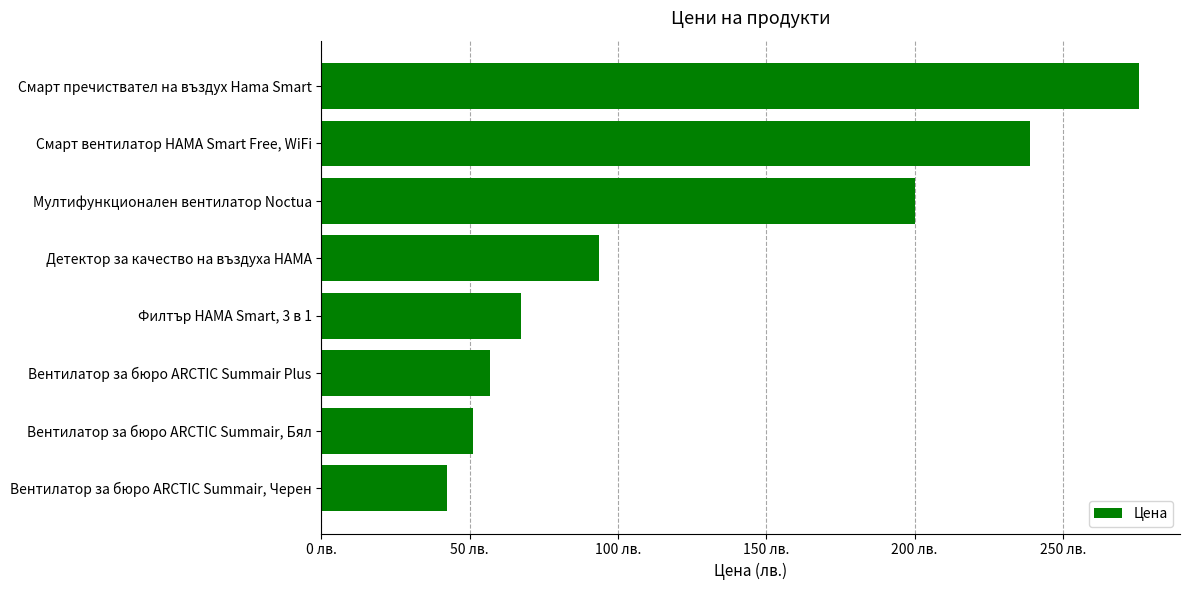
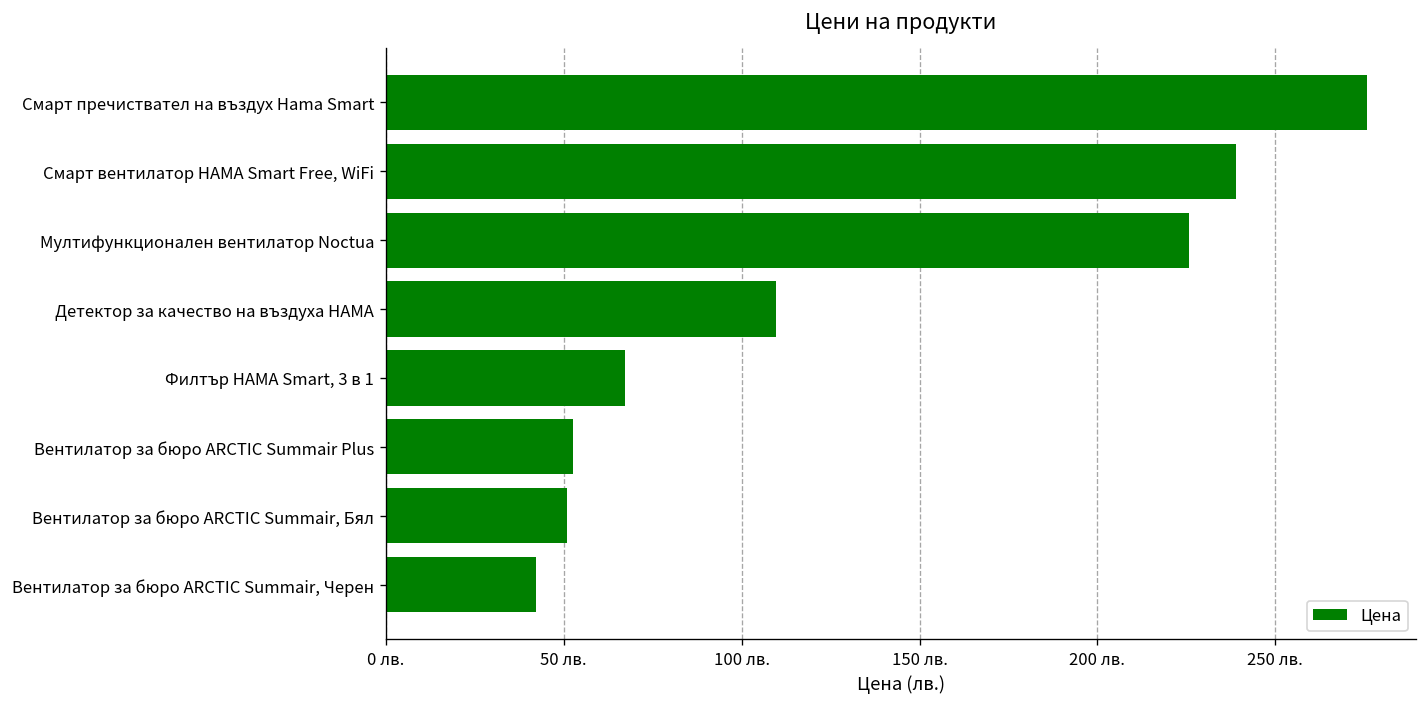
Мултифункционален вентилатор Noctua: 200 лв. -> 226 лв.
Детектор за качество на въздуха HAMA: 94 лв. -> 110 лв.
Вентилатор за бюро ARCTIC Summair Plus: 57 лв. -> 53 лв.
